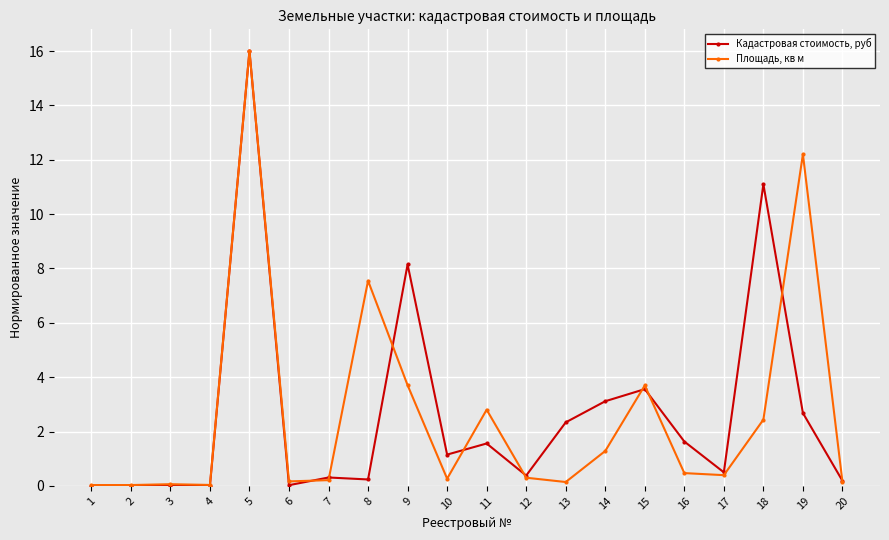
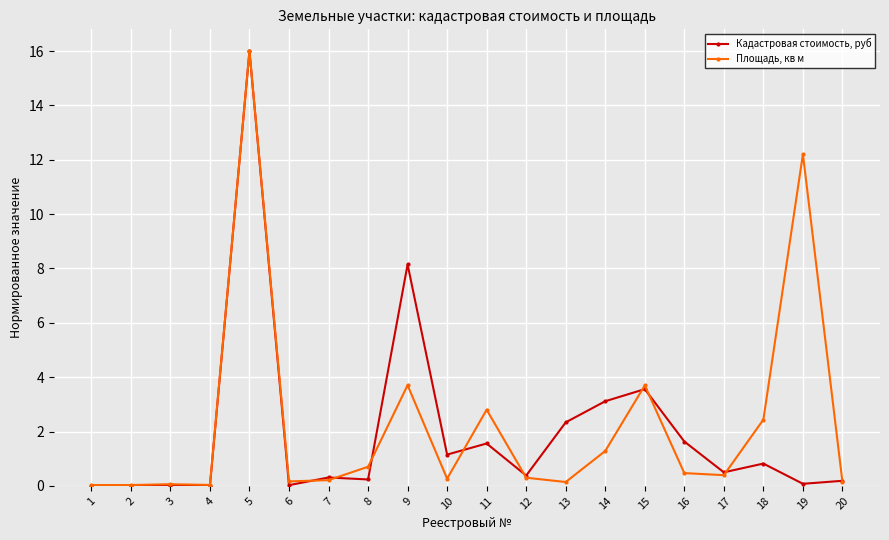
Площадь, кв м, 8: 7.5 -> 0.7
Кадастровая стоимость, руб, 18: 11.1 -> 0.8
Кадастровая стоимость, руб, 19: 2.7 -> 0.1
